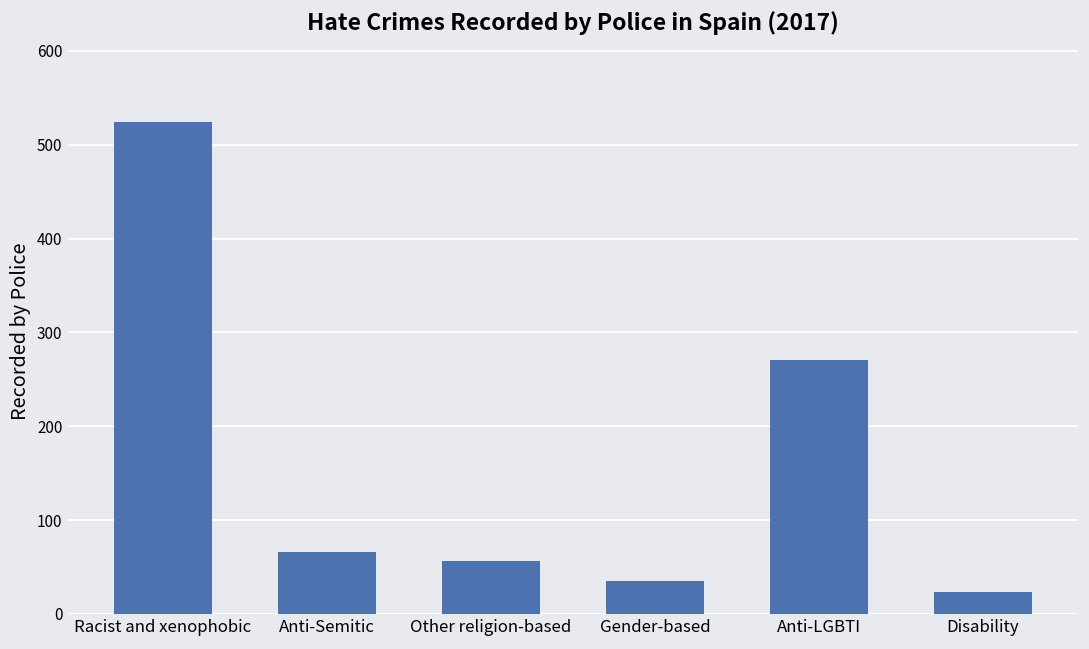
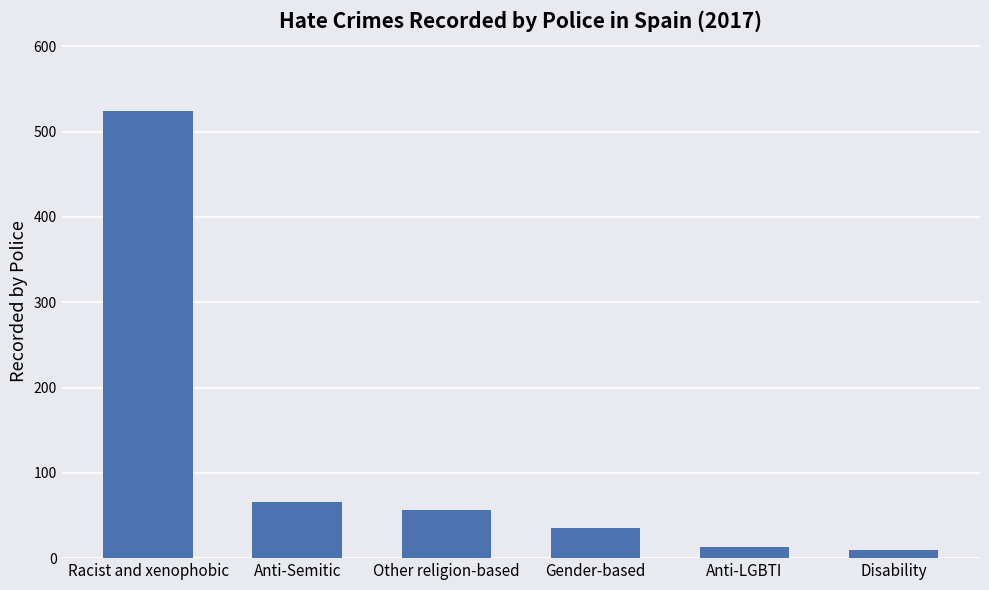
Anti-LGBTI: 270 -> 10
Disability: 20 -> 10
